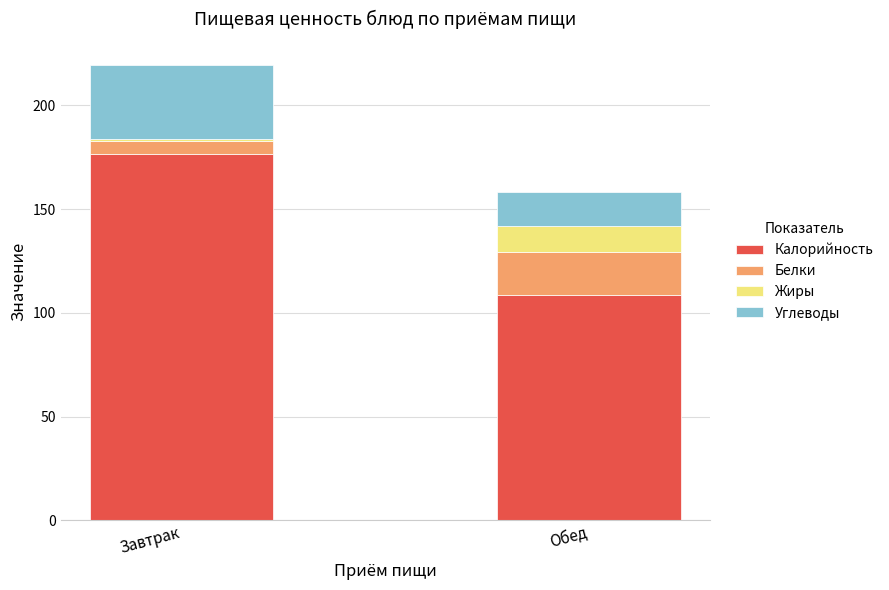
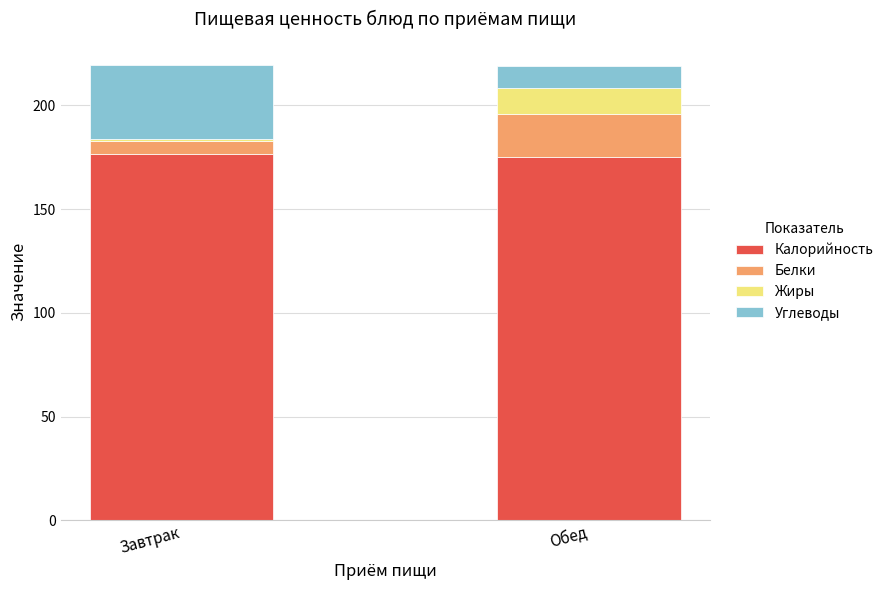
Калорийность, Обед: 108 -> 175
Углеводы, Обед: 16 -> 10
